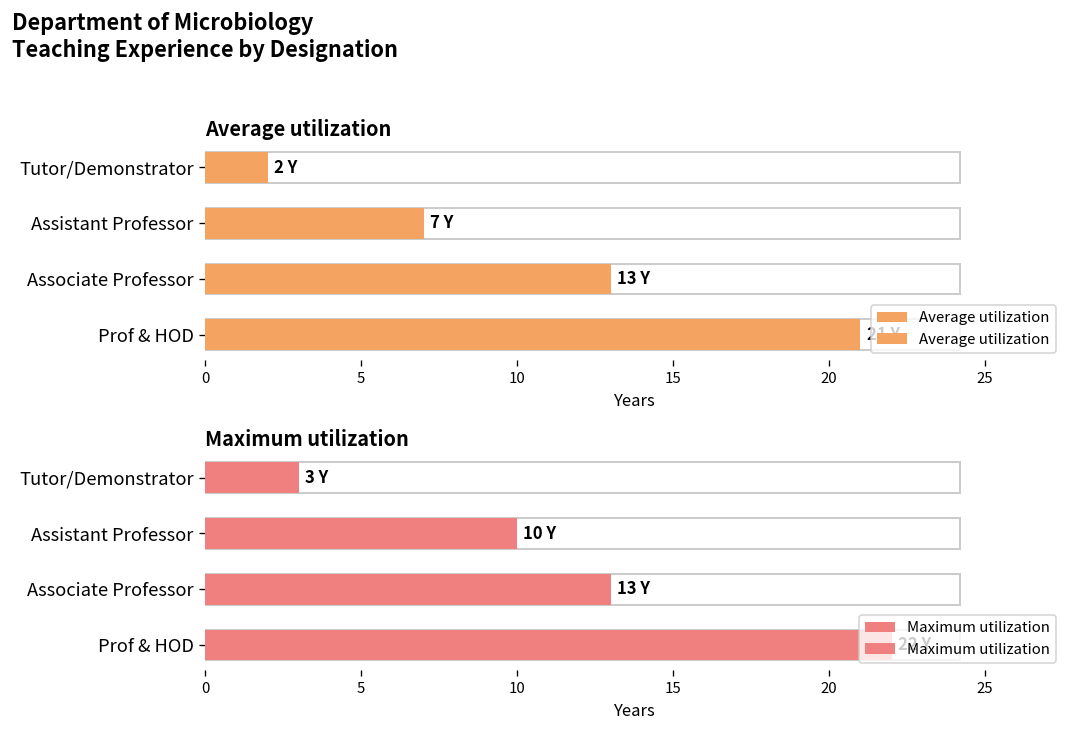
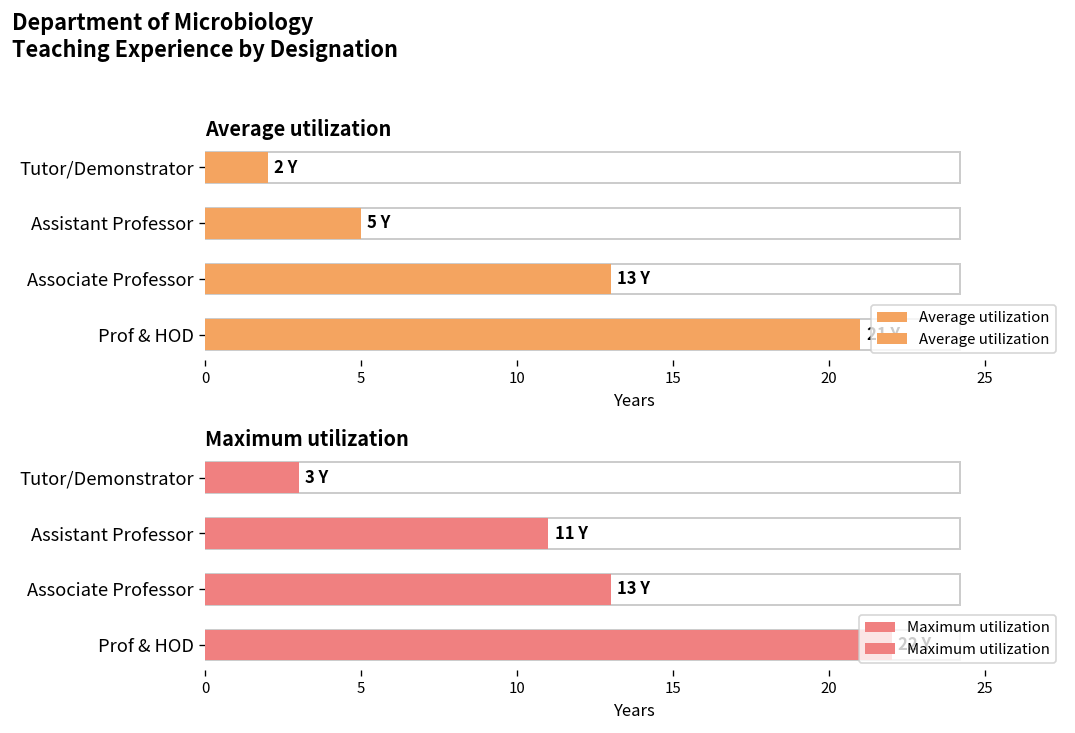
Average utilization, Average utilization, Assistant Professor: 7 -> 5
Maximum utilization, Maximum utilization, Assistant Professor: 10 -> 11
